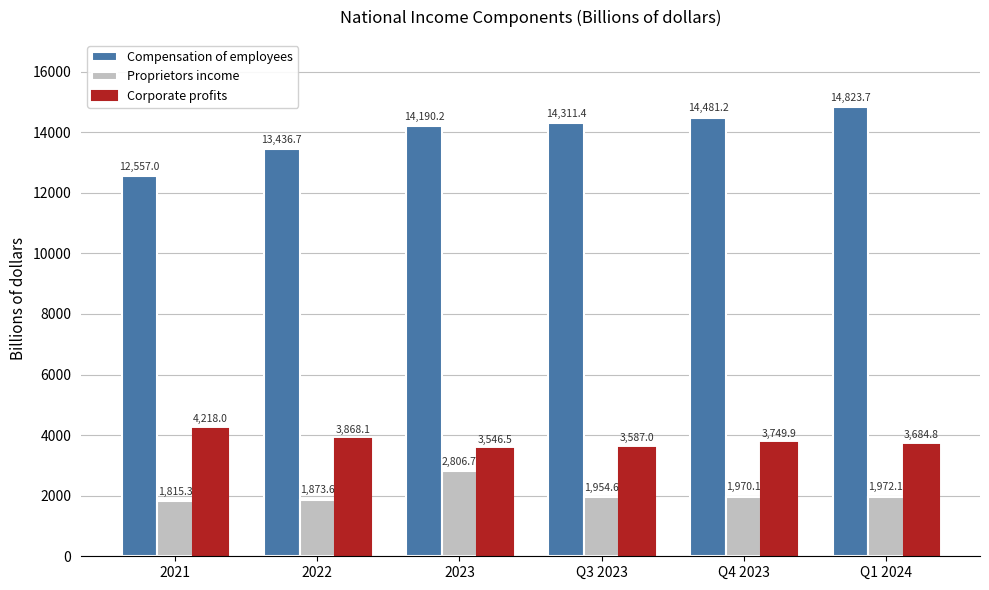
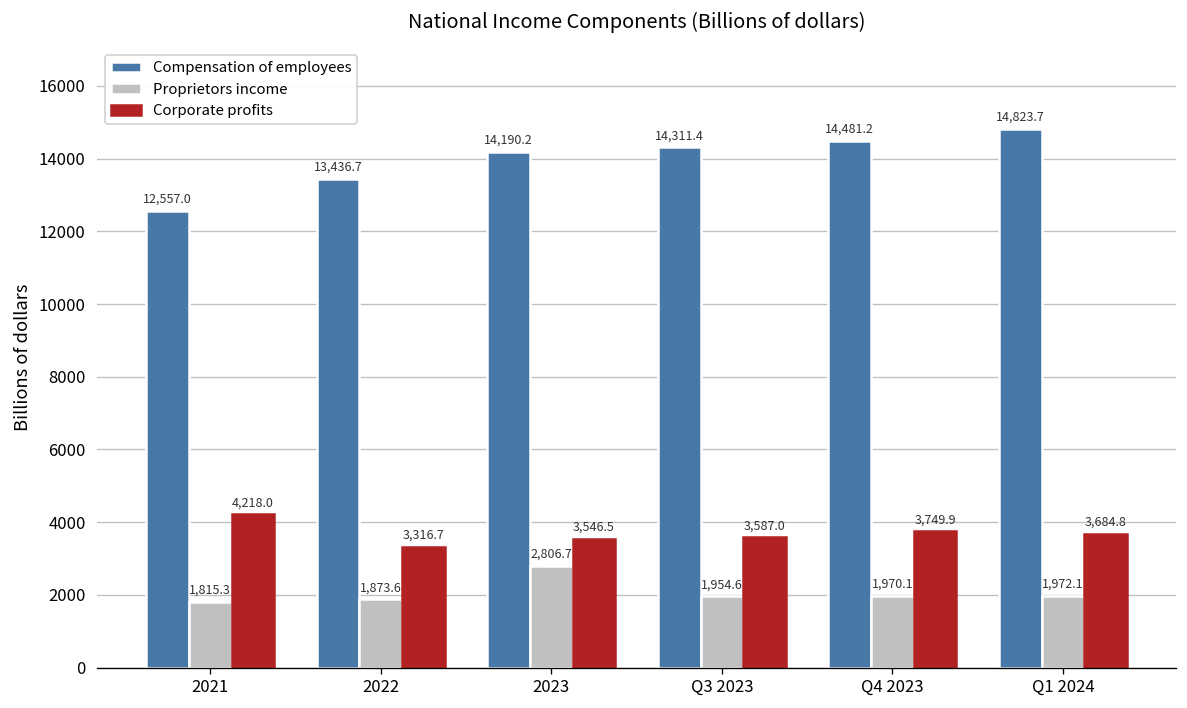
Corporate profits, 2022: 3,868.1 -> 3,316.7
